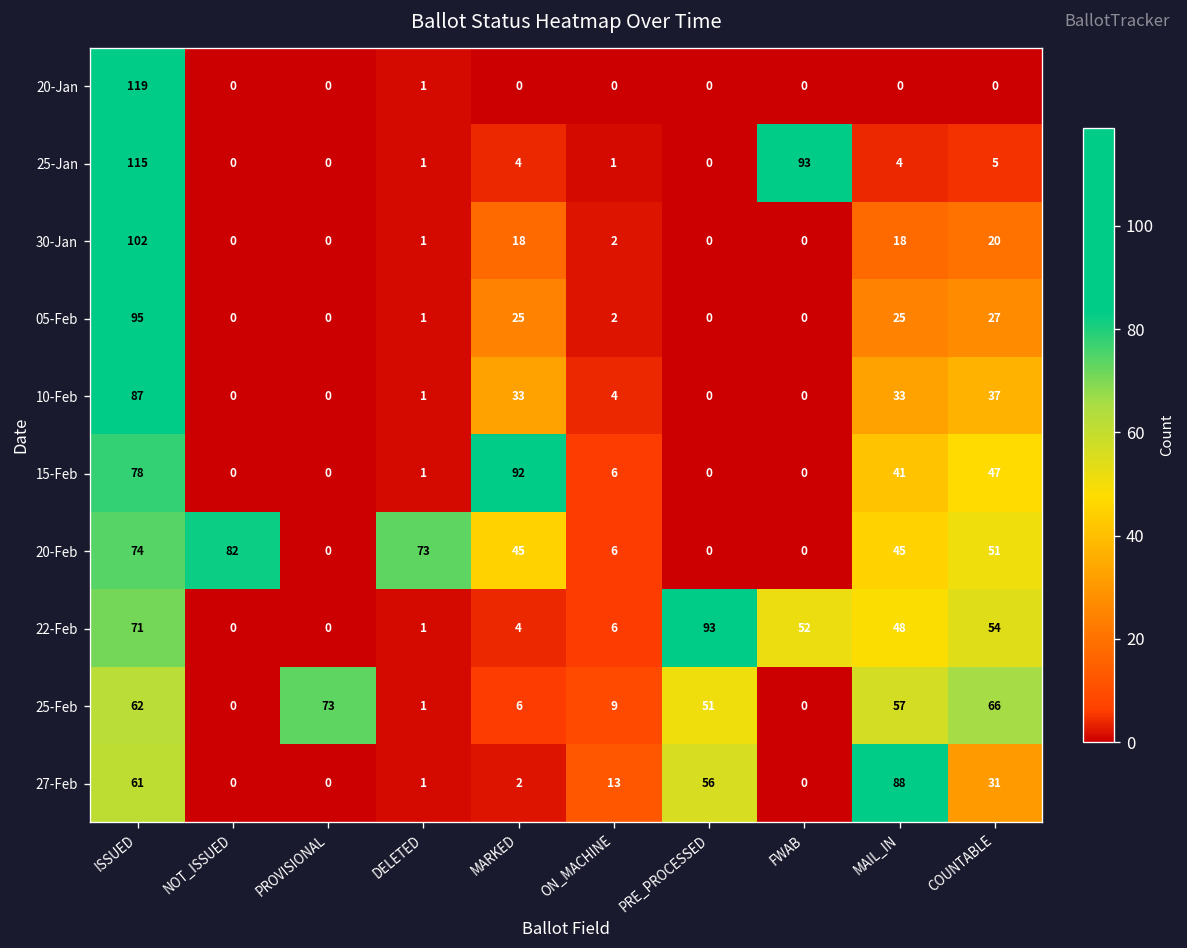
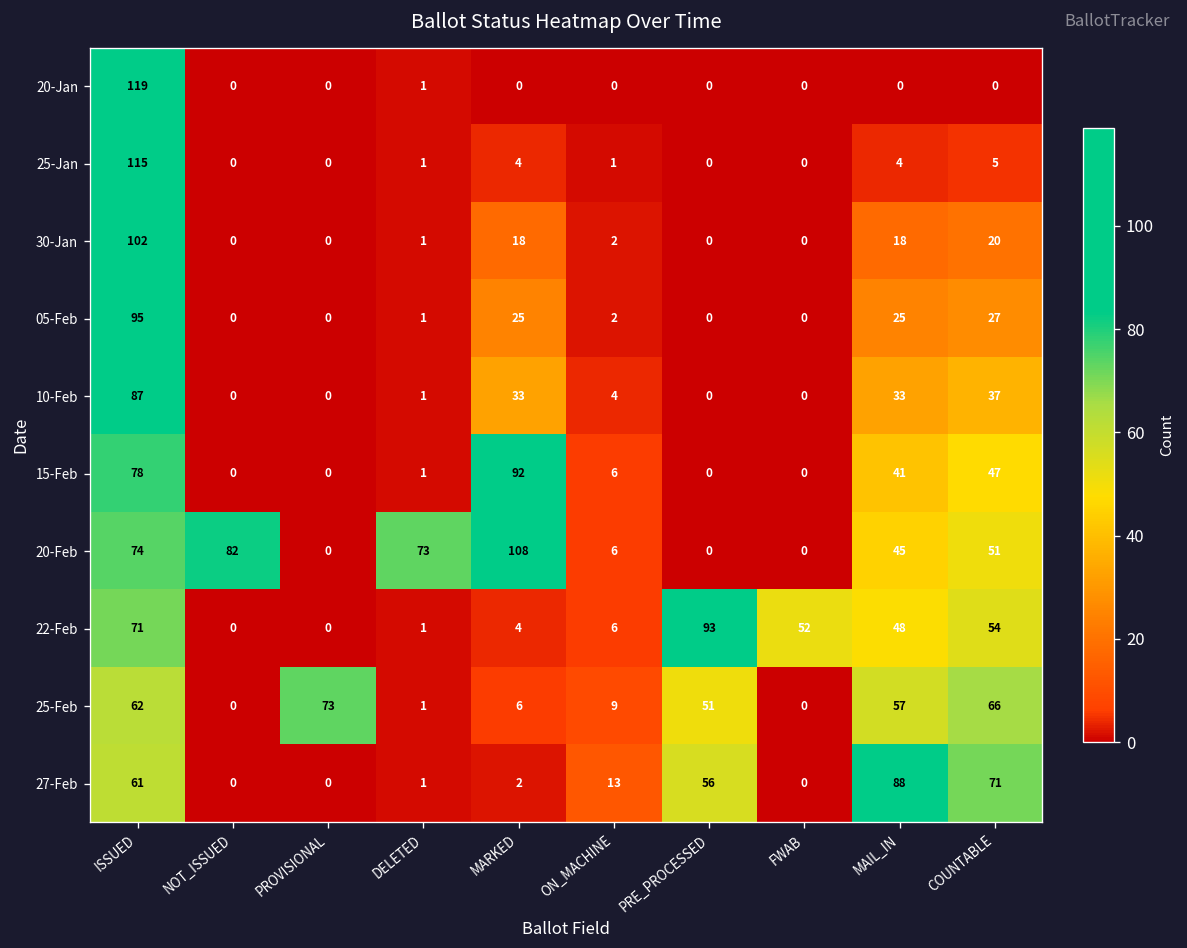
25-Jan, FWAB: 93 -> 0
20-Feb, MARKED: 45 -> 108
27-Feb, COUNTABLE: 31 -> 71
